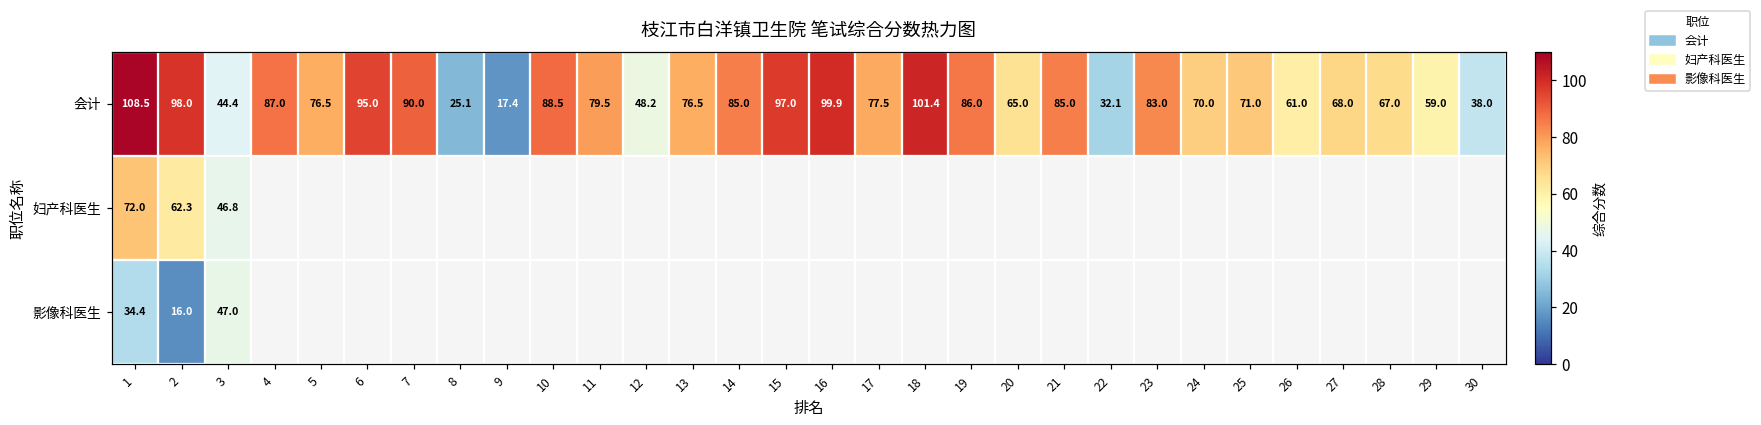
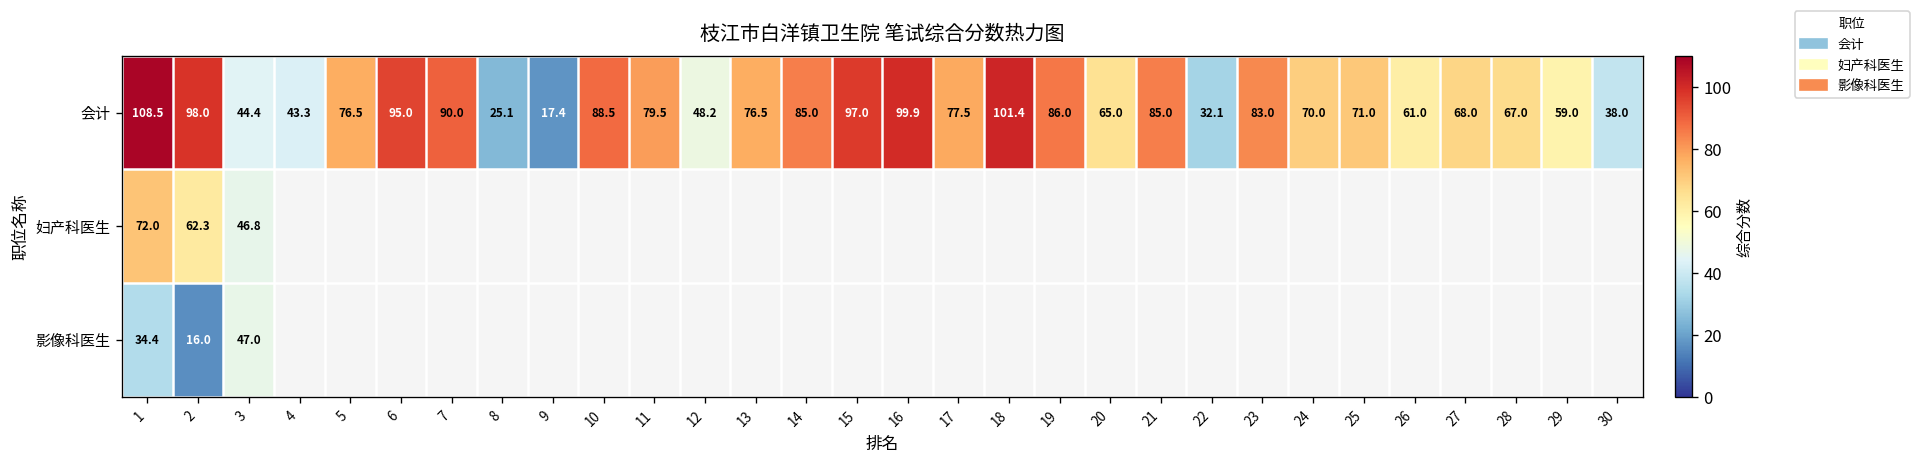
会计, 4: 87.0 -> 43.3
